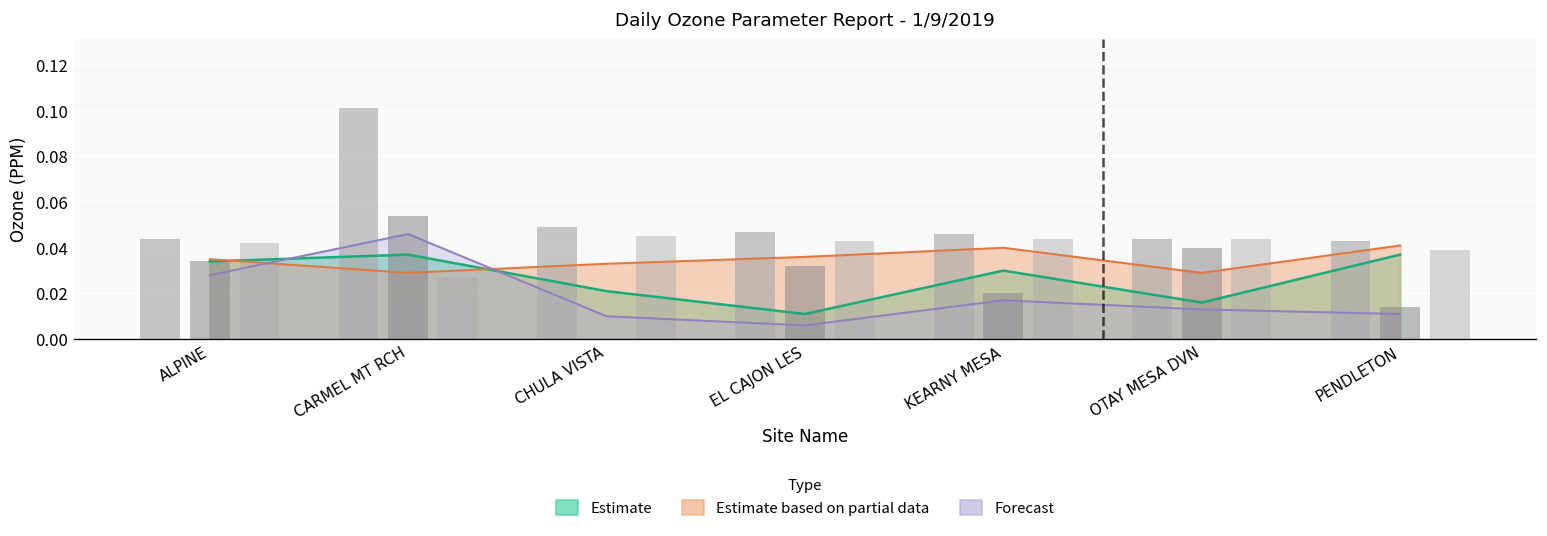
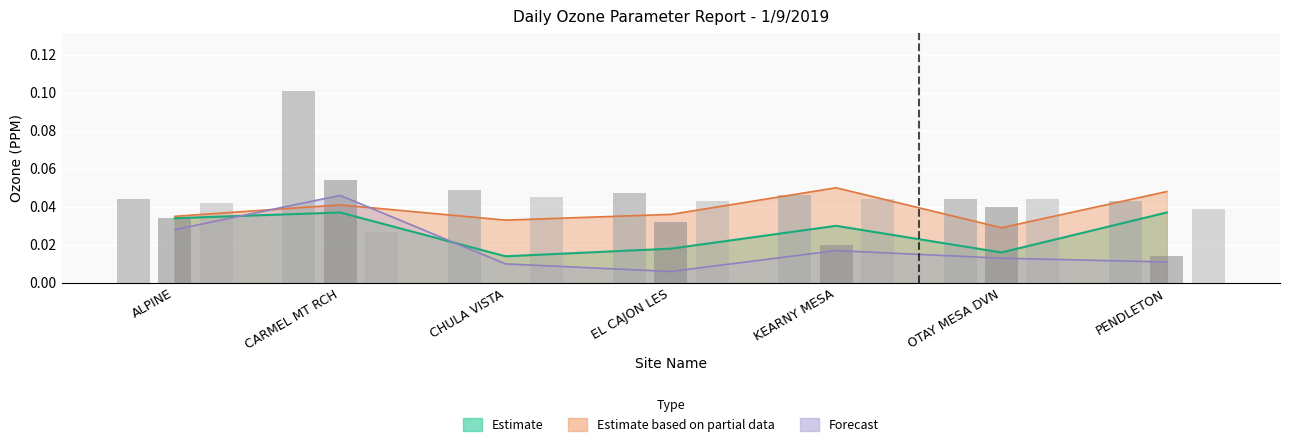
Estimate based on partial data, CARMEL MT RCH: 0.029 -> 0.041
Estimate, CHULA VISTA: 0.021 -> 0.014
Estimate, EL CAJON LES: 0.011 -> 0.018
Estimate based on partial data, KEARNY MESA: 0.04 -> 0.05
Estimate based on partial data, PENDLETON: 0.041 -> 0.048
